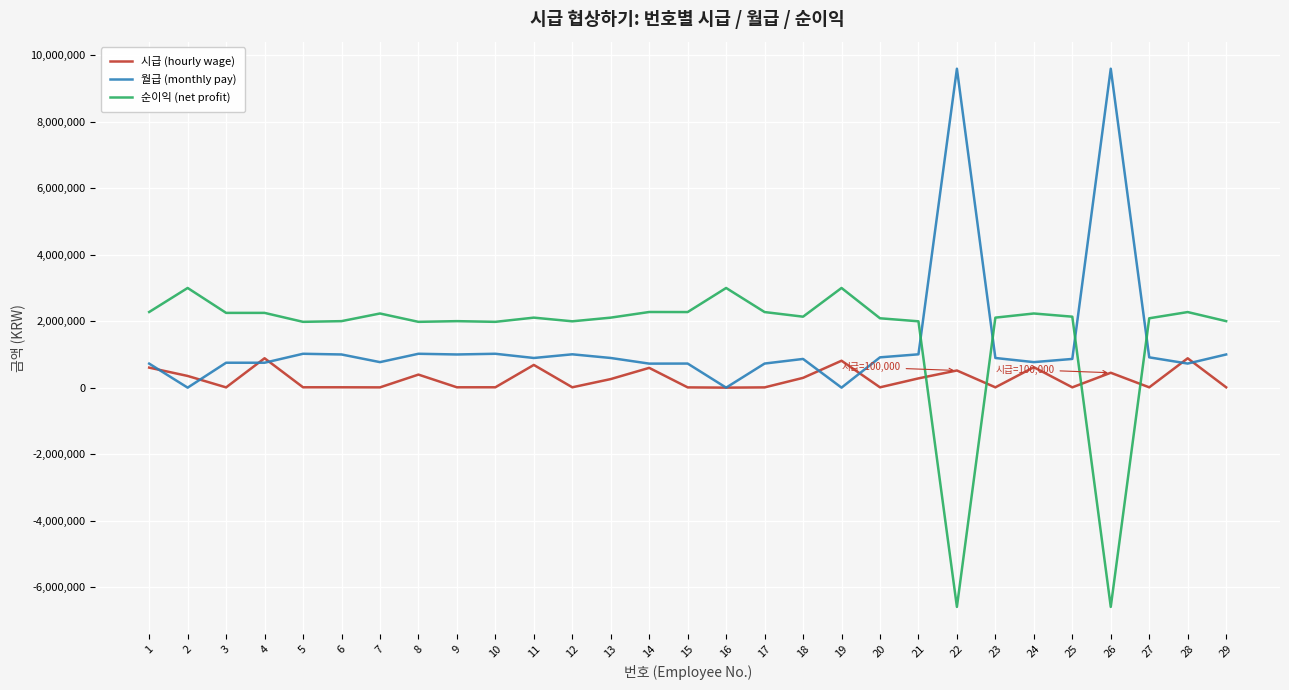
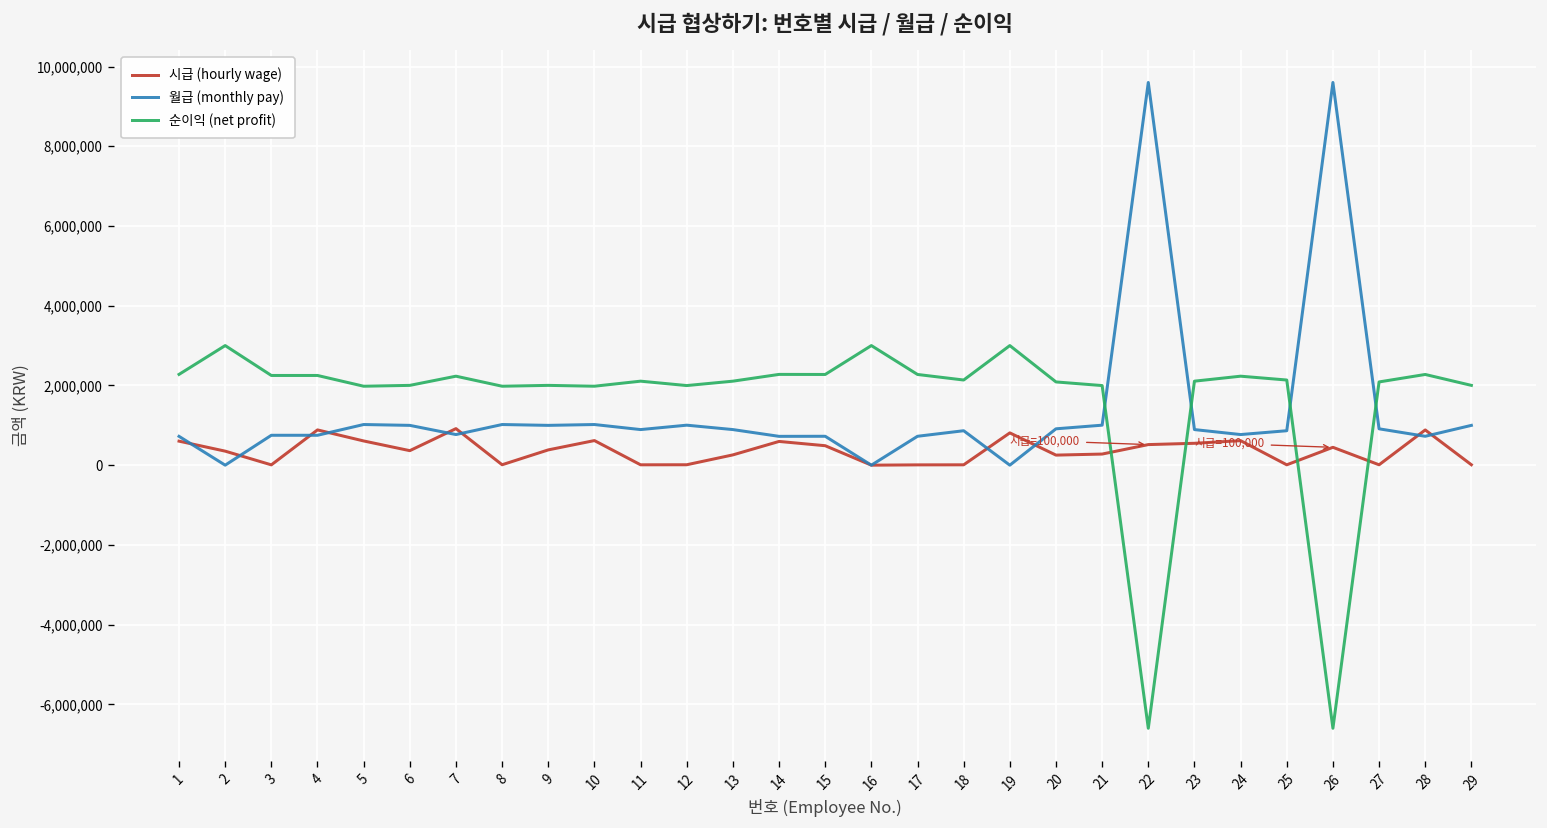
시급 (hourly wage), 5: 0 -> 600,000
시급 (hourly wage), 6: 0 -> 400,000
시급 (hourly wage), 7: 0 -> 900,000
시급 (hourly wage), 8: 400,000 -> 0
시급 (hourly wage), 9: 0 -> 400,000
시급 (hourly wage), 10: 0 -> 600,000
시급 (hourly wage), 11: 700,000 -> 0
시급 (hourly wage), 15: 0 -> 500,000
시급 (hourly wage), 18: 300,000 -> 0
시급 (hourly wage), 20: 0 -> 300,000
시급 (hourly wage), 23: 0 -> 500,000
